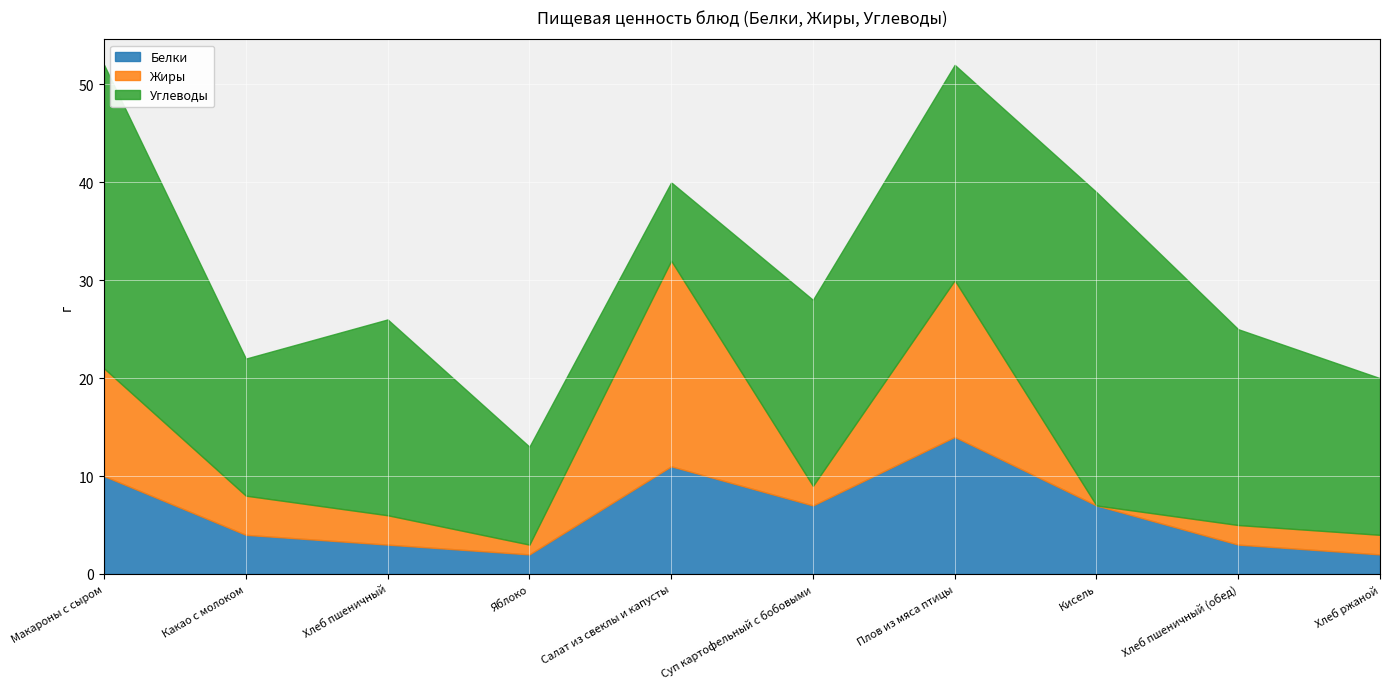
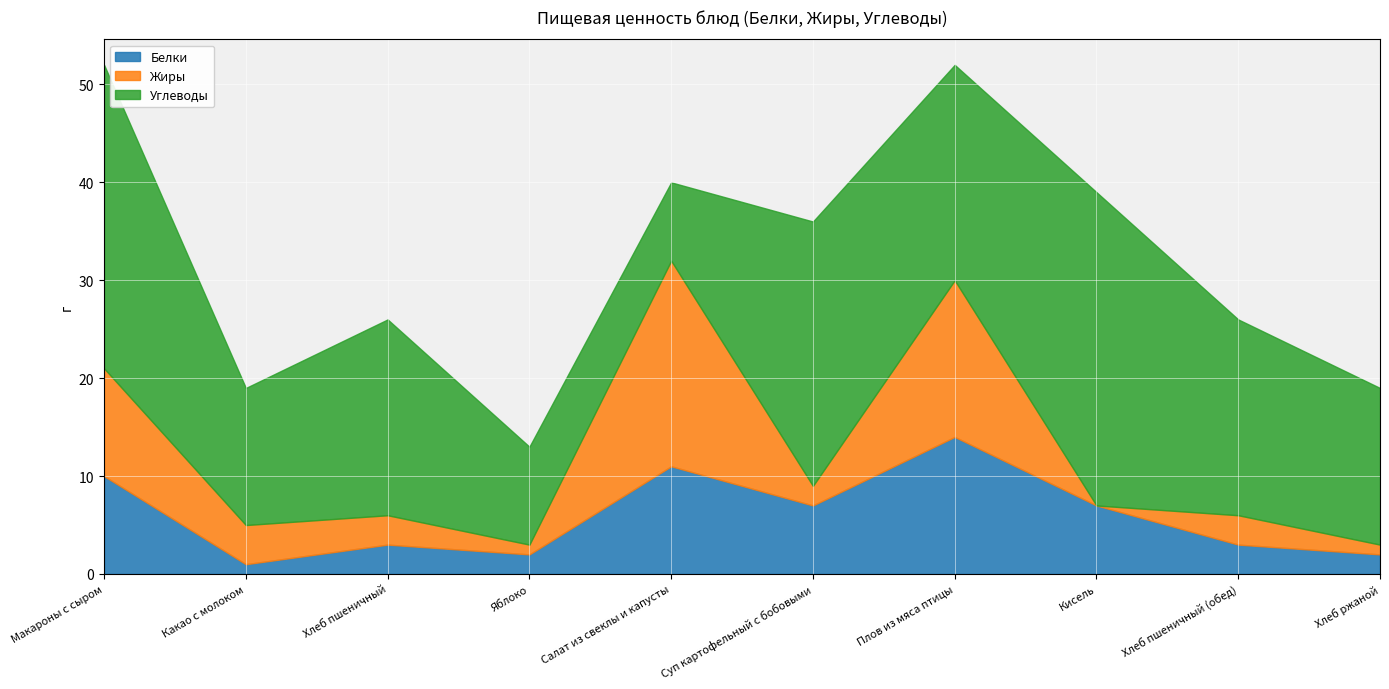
Белки, Какао с молоком: 4 -> 1
Углеводы, Суп картофельный с бобовыми: 19 -> 27
Жиры, Хлеб пшеничный (обед): 2 -> 3
Жиры, Хлеб ржаной: 2 -> 1
